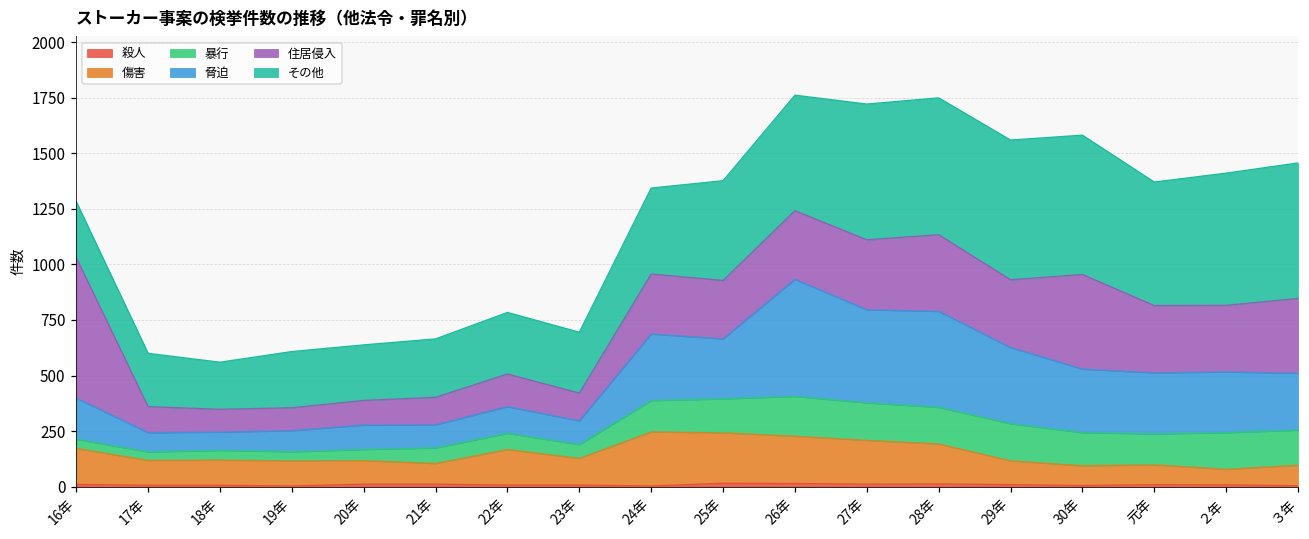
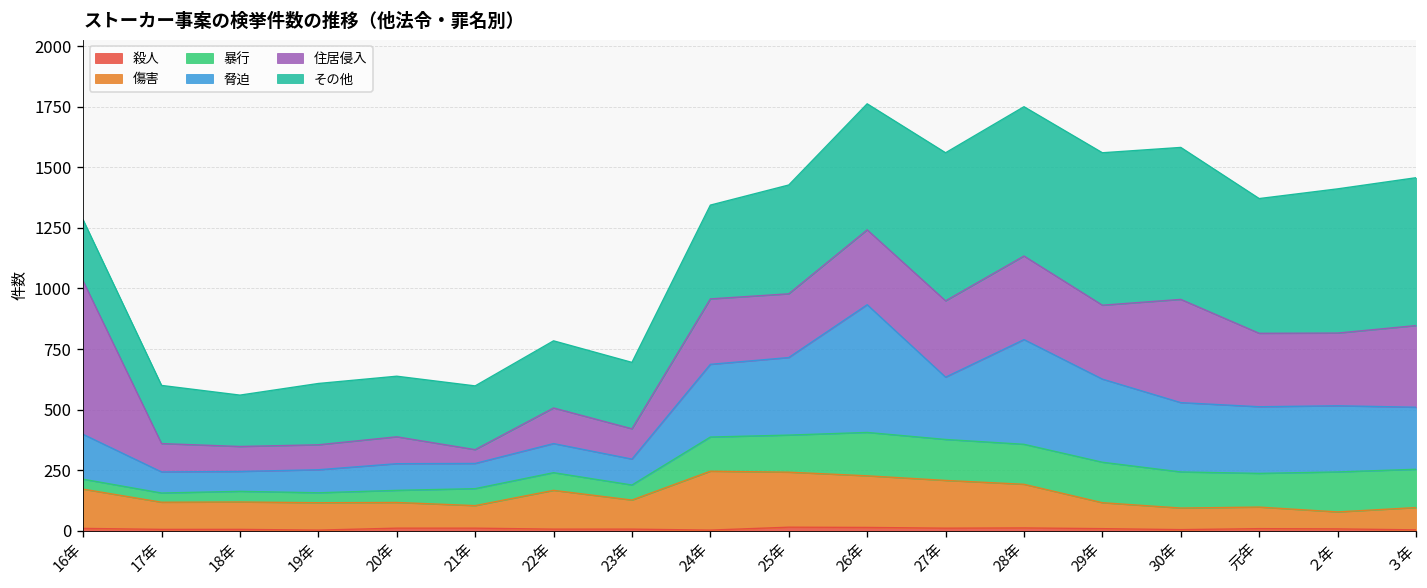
住居侵入, 21年: 120 -> 60
脅迫, 25年: 270 -> 320
脅迫, 27年: 420 -> 260
